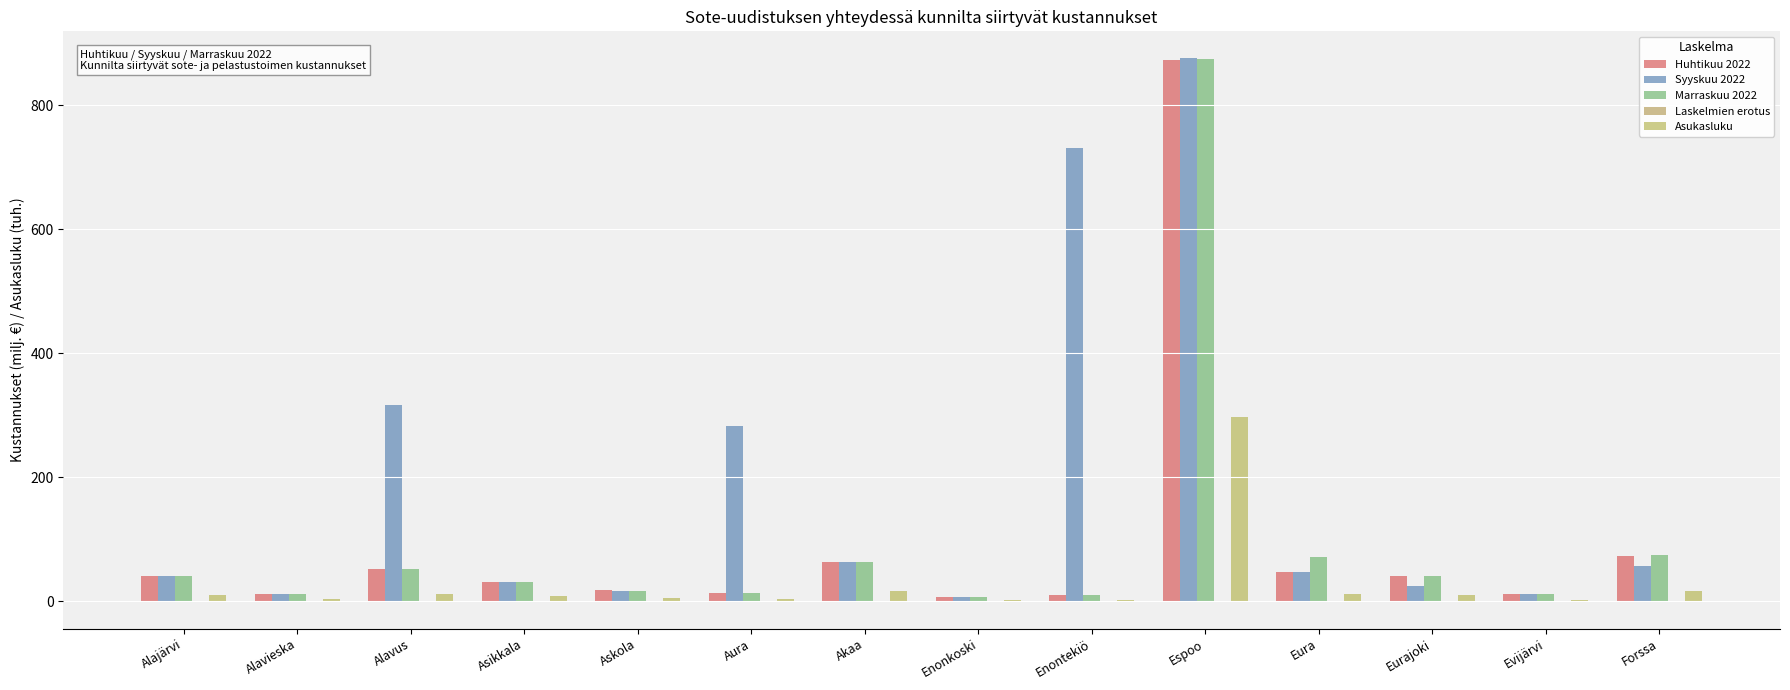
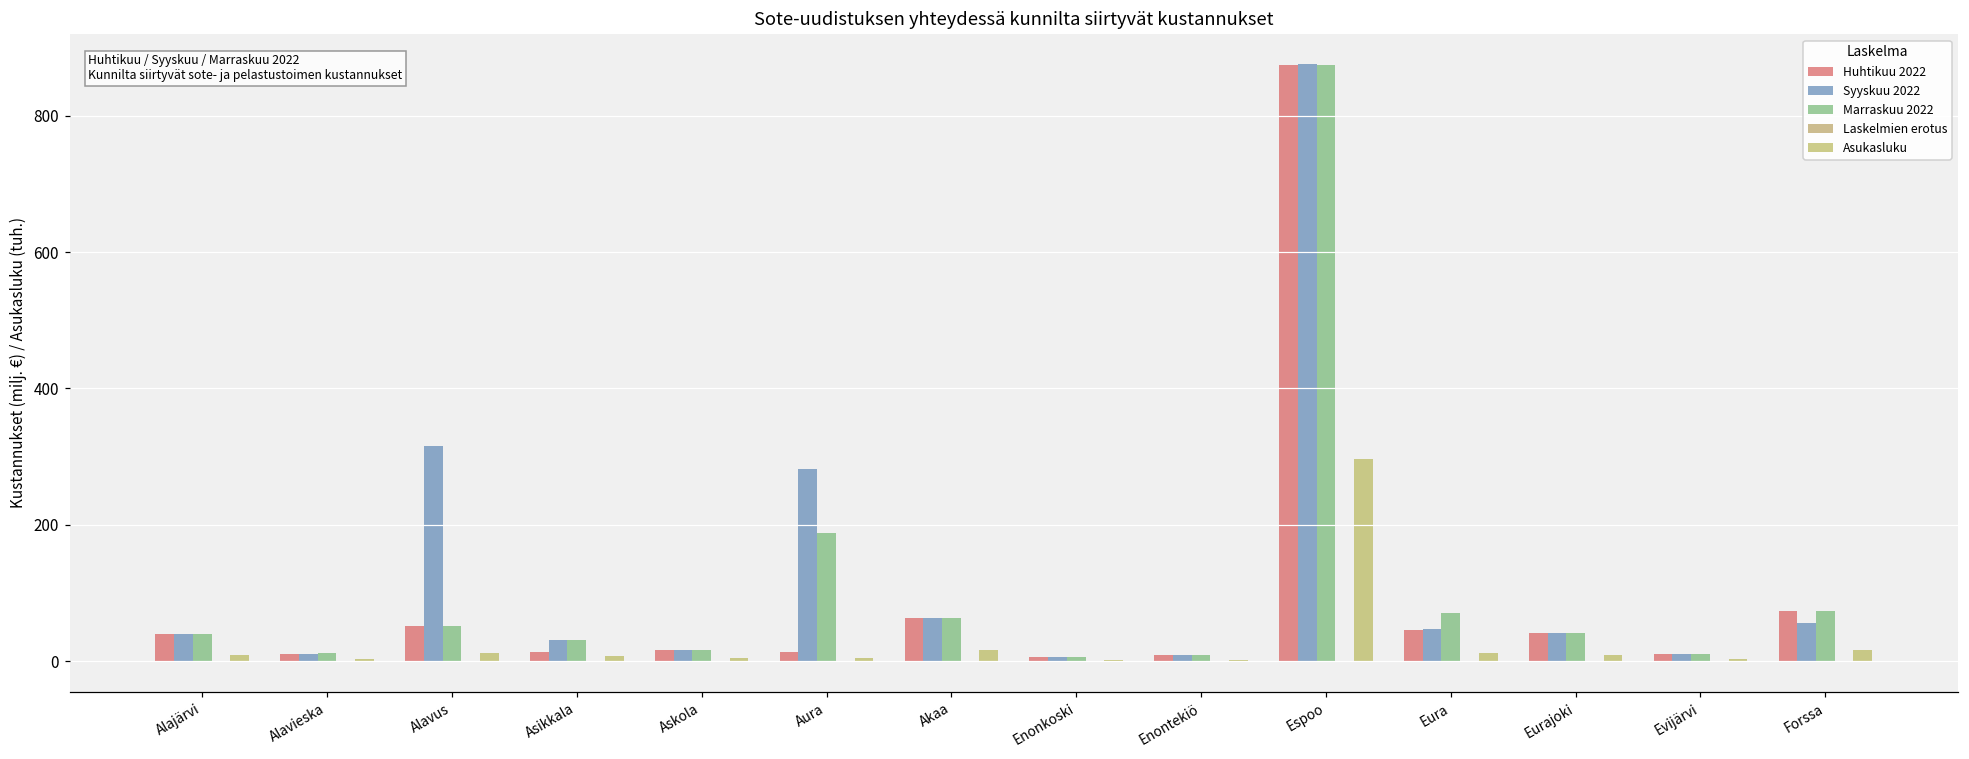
Huhtikuu 2022, Asikkala: 30 -> 10
Marraskuu 2022, Aura: 10 -> 190
Syyskuu 2022, Enontekiö: 730 -> 10
Syyskuu 2022, Eurajoki: 20 -> 40
